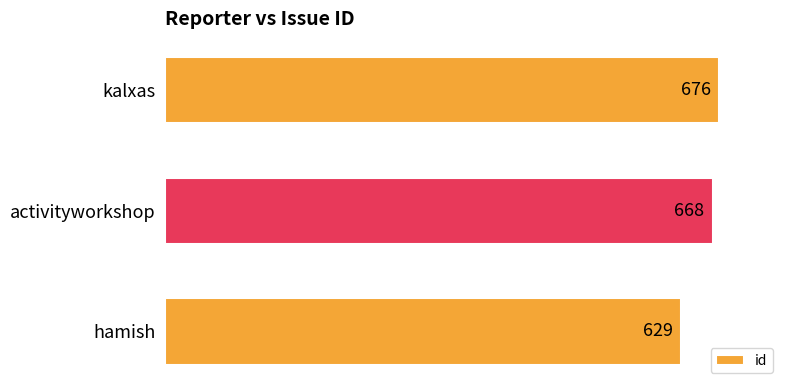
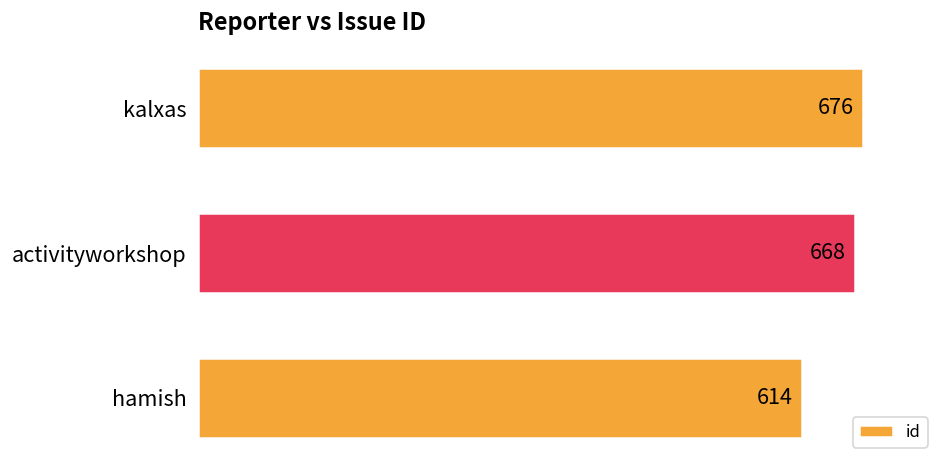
hamish: 629 -> 614
